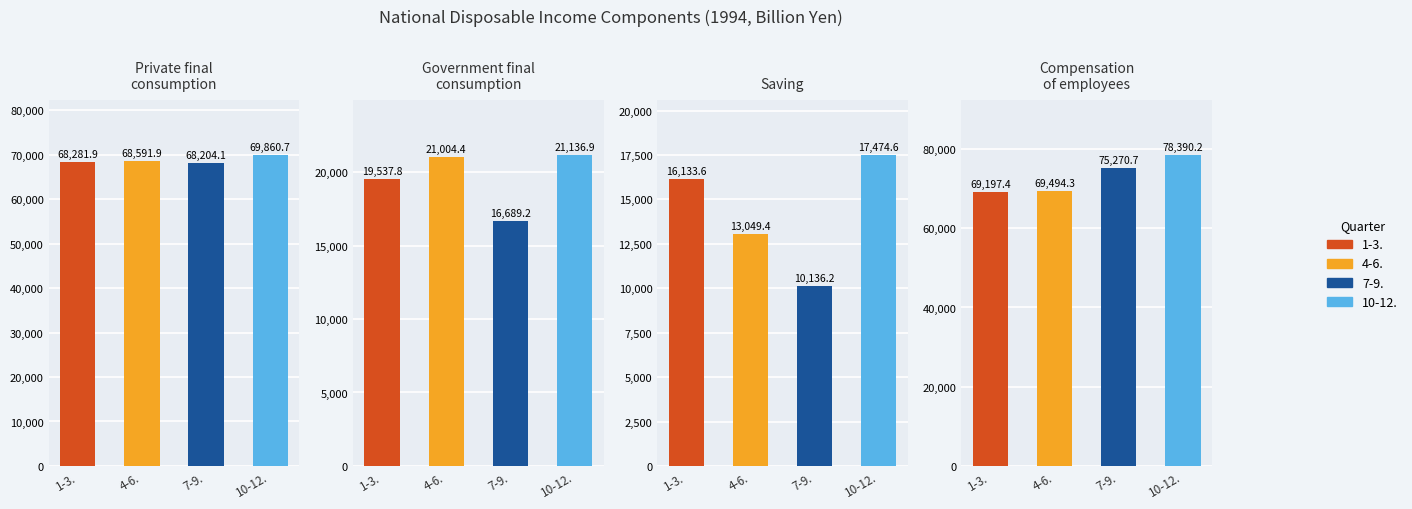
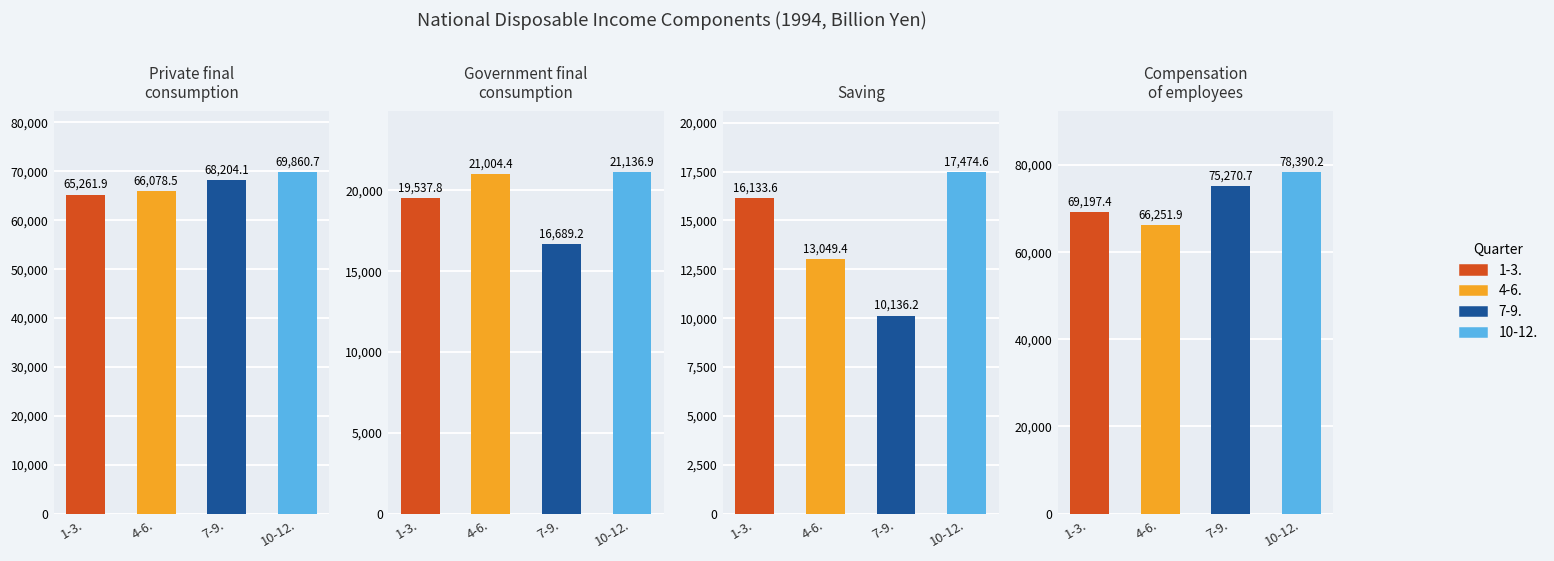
Private final consumption, 1-3.: 68,281.9 -> 65,261.9
Private final consumption, 4-6.: 68,591.9 -> 66,078.5
Compensation of employees, 4-6.: 69,494.3 -> 66,251.9
